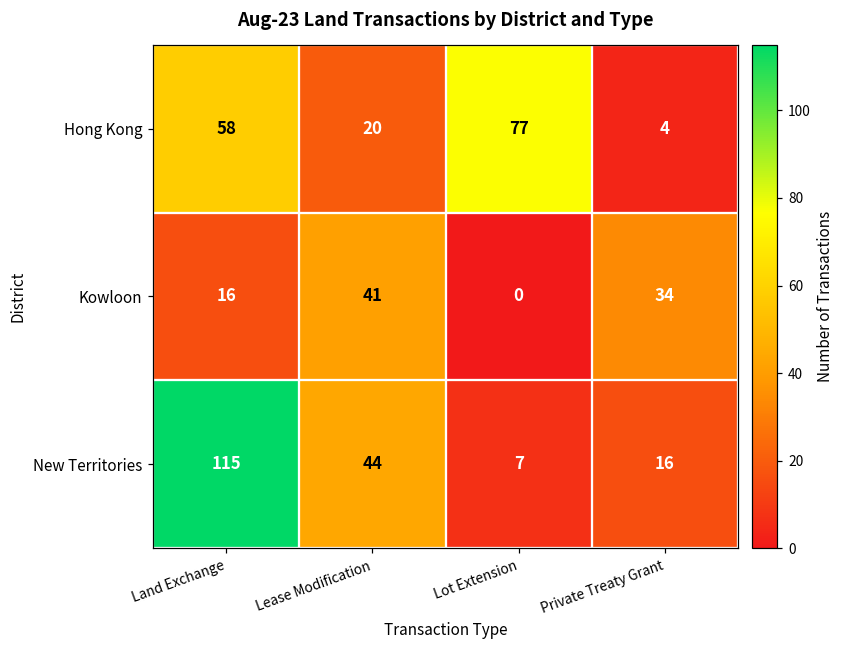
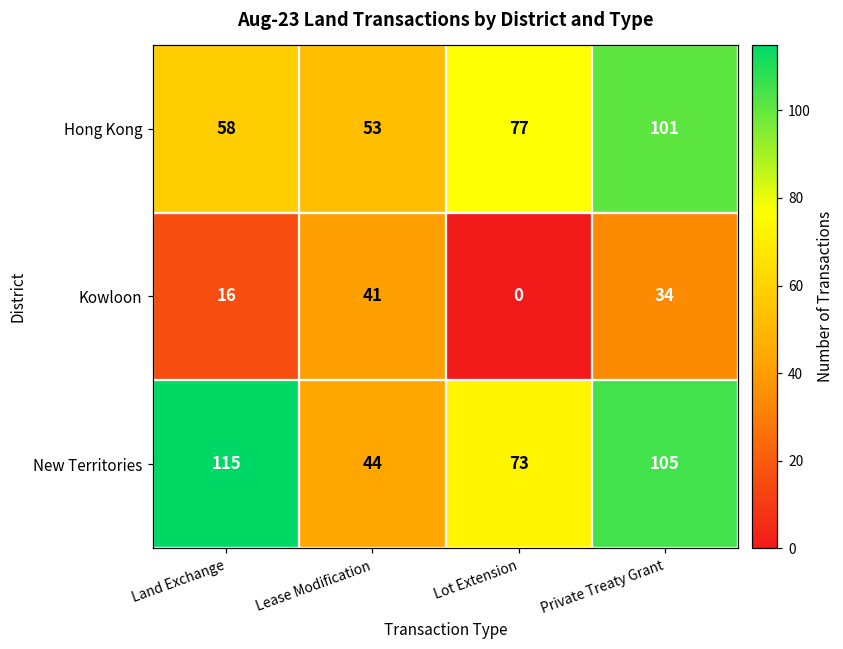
Hong Kong, Lease Modification: 20 -> 53
Hong Kong, Private Treaty Grant: 4 -> 101
New Territories, Lot Extension: 7 -> 73
New Territories, Private Treaty Grant: 16 -> 105
